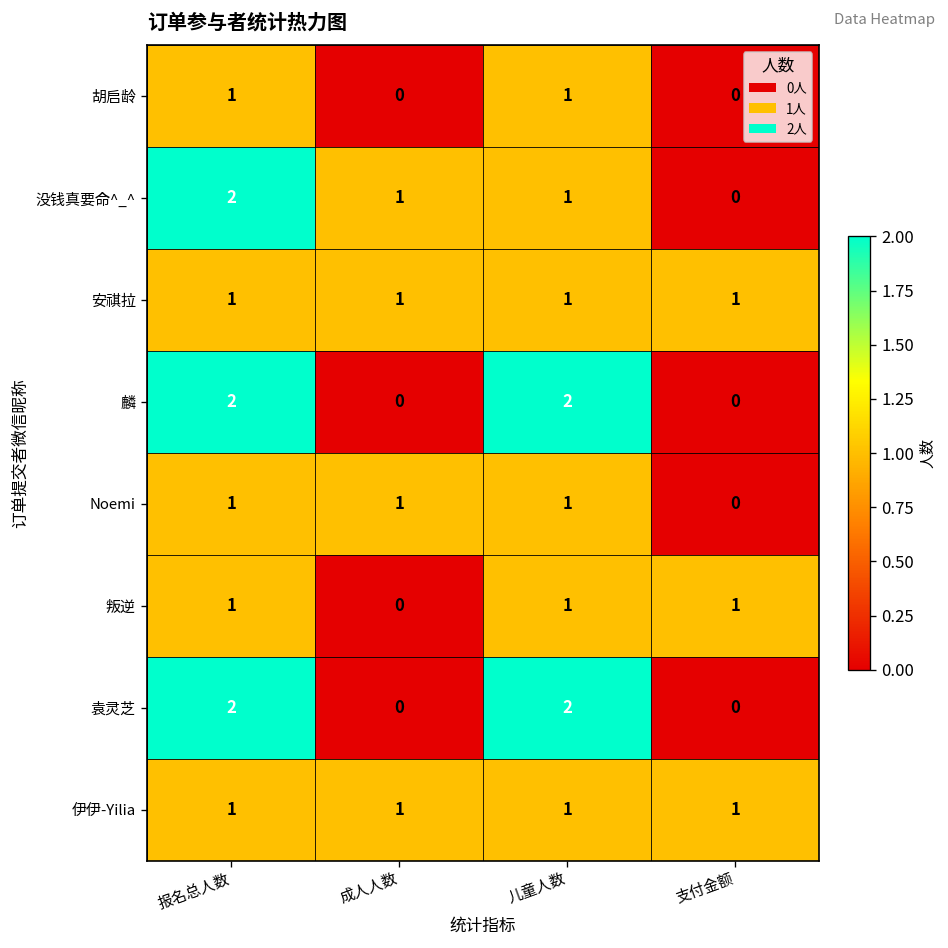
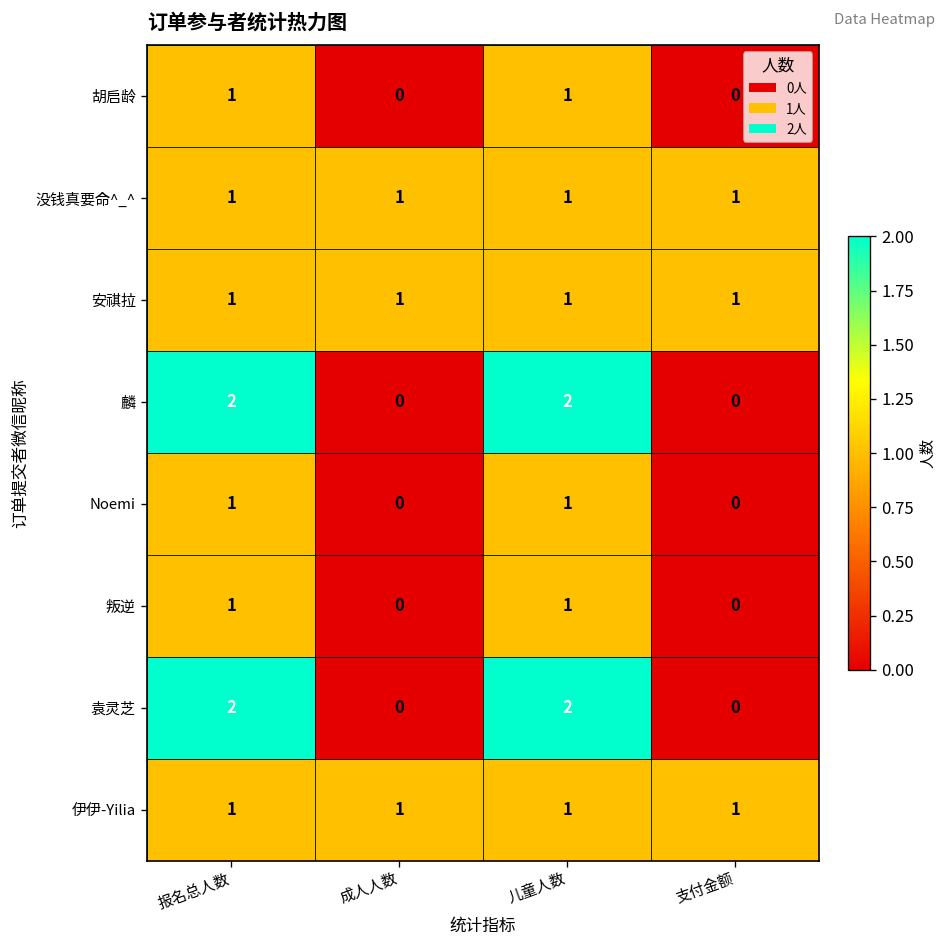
没钱真要命^_^, 报名总人数: 2 -> 1
没钱真要命^_^, 支付金额: 0 -> 1
Noemi, 成人人数: 1 -> 0
叛逆, 支付金额: 1 -> 0
